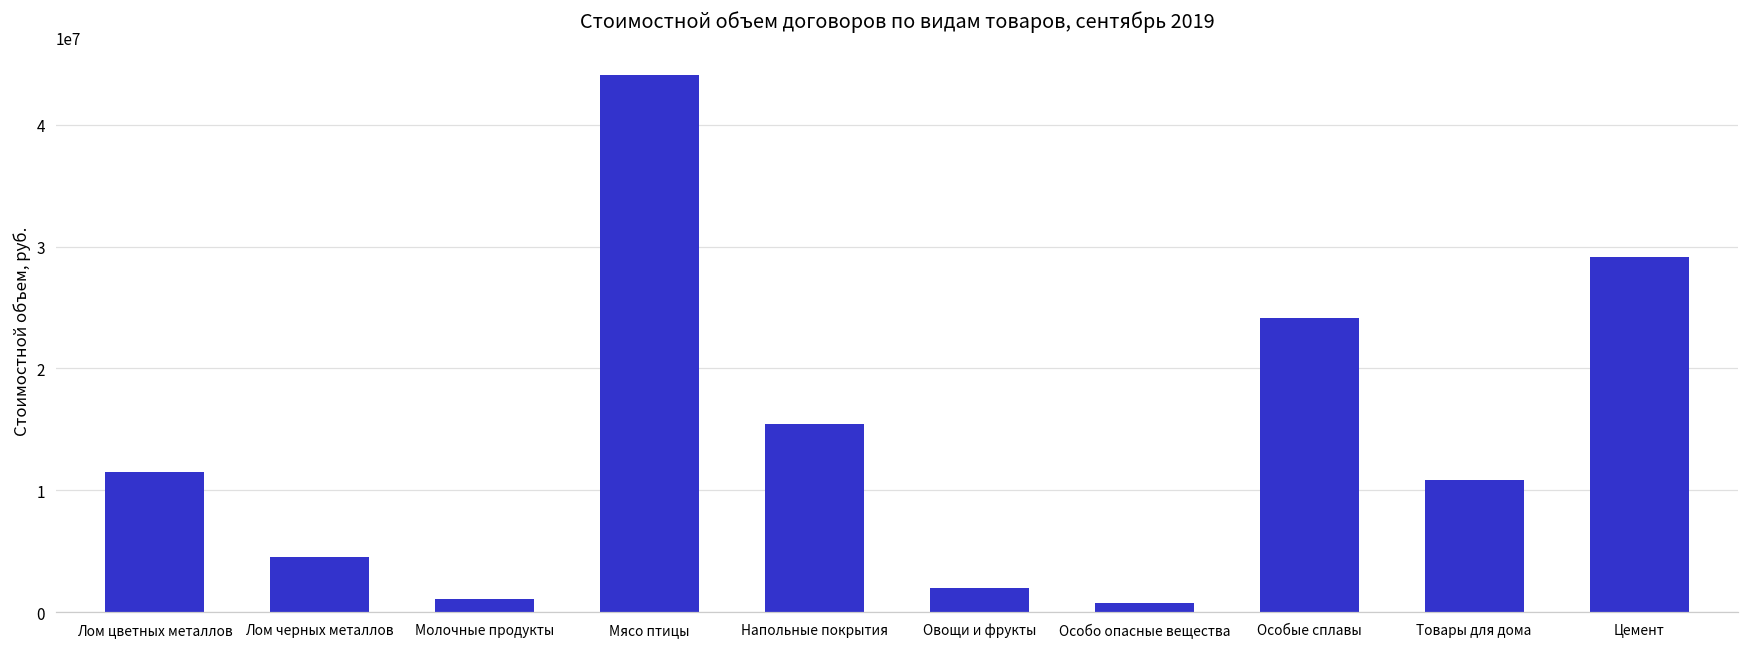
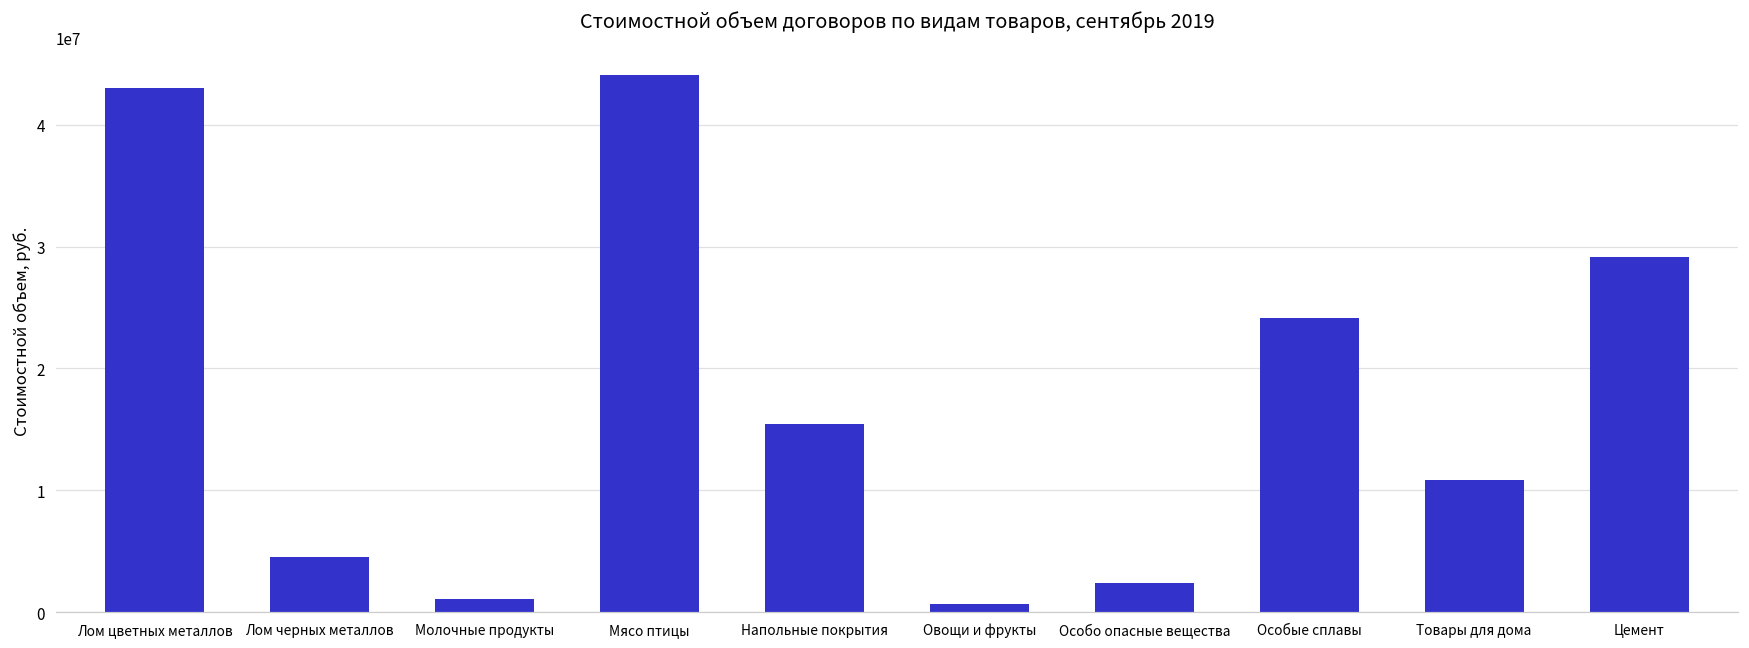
Лом цветных металлов: 11500000 -> 43000000
Овощи и фрукты: 2000000 -> 700000
Особо опасные вещества: 700000 -> 2400000
